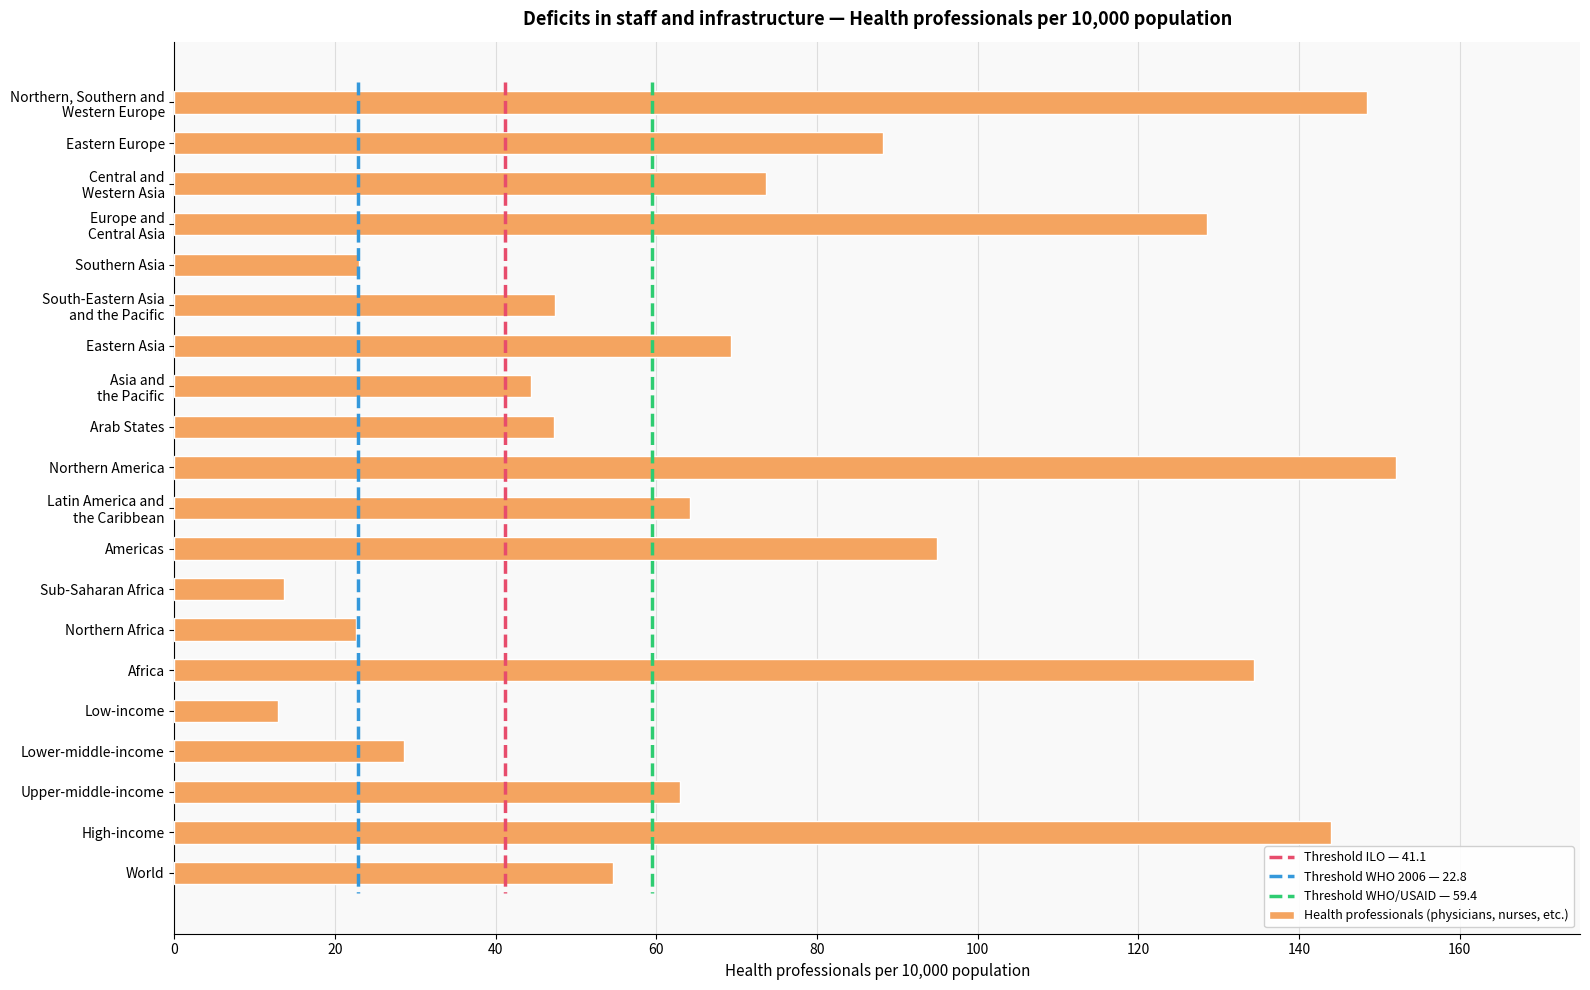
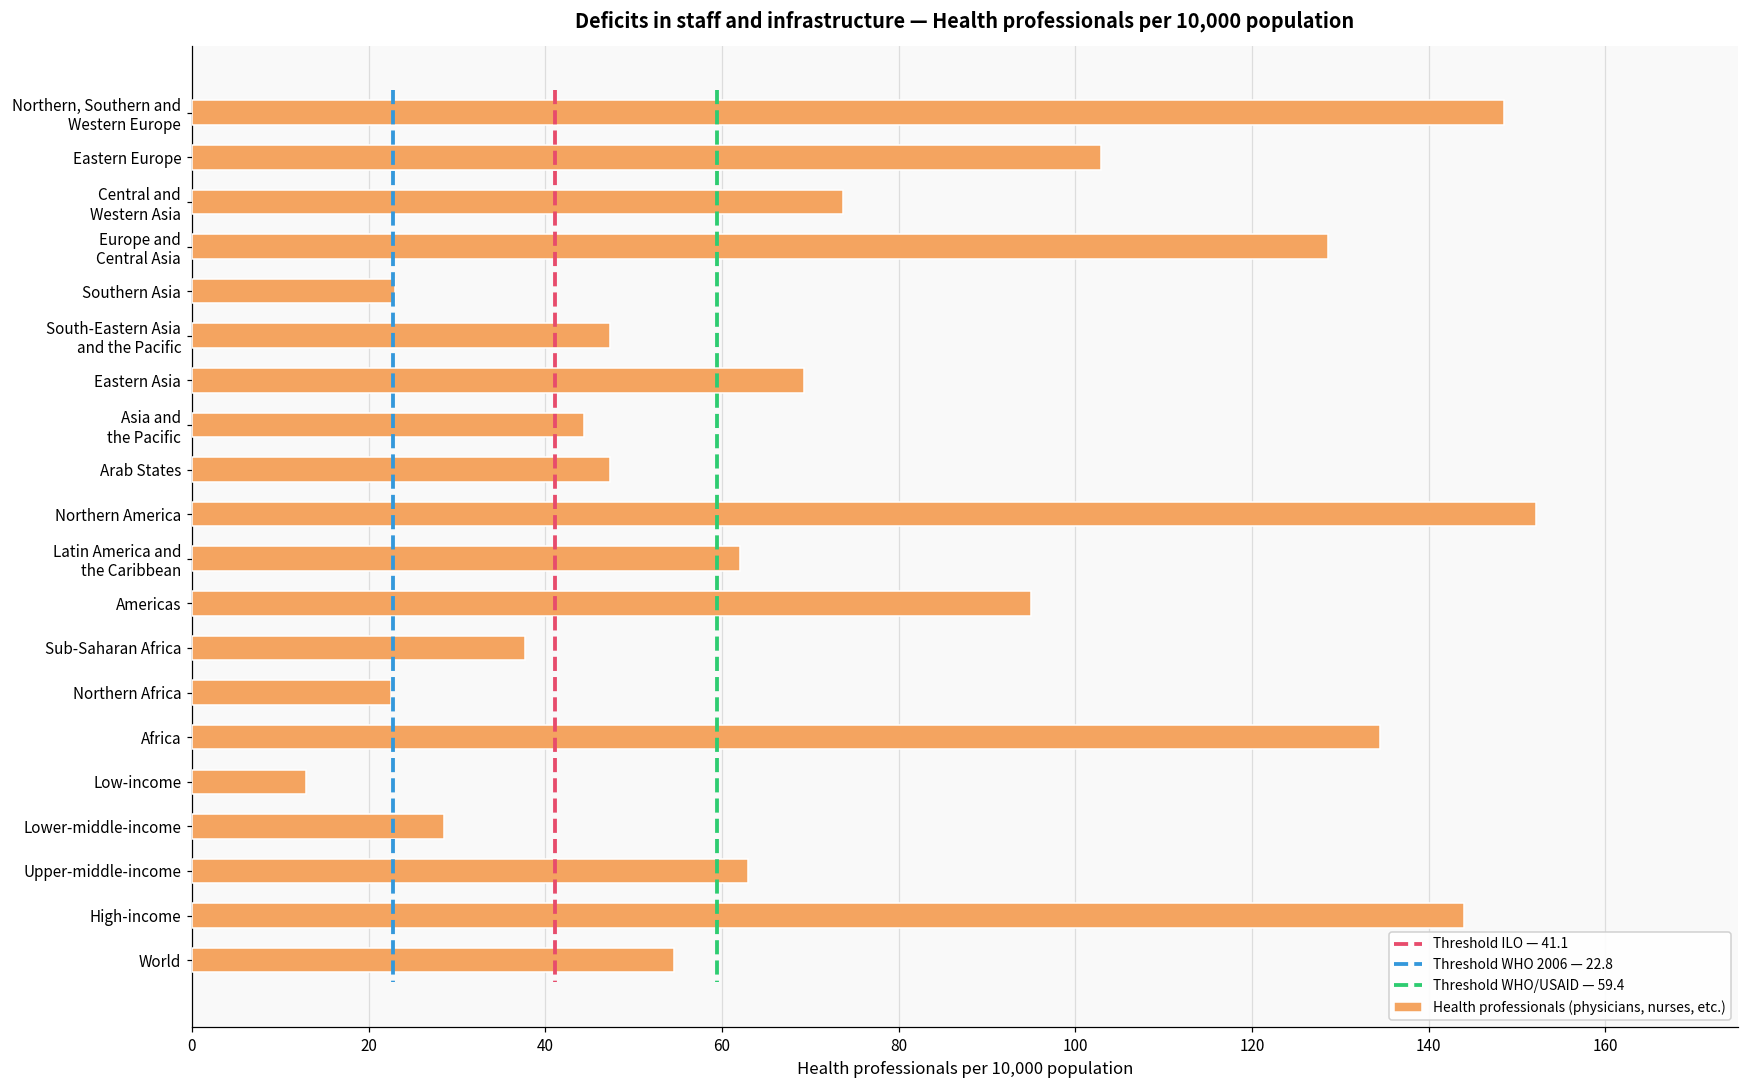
Eastern Europe: 88 -> 103
Latin America and the Caribbean: 64 -> 62
Sub-Saharan Africa: 14 -> 38
